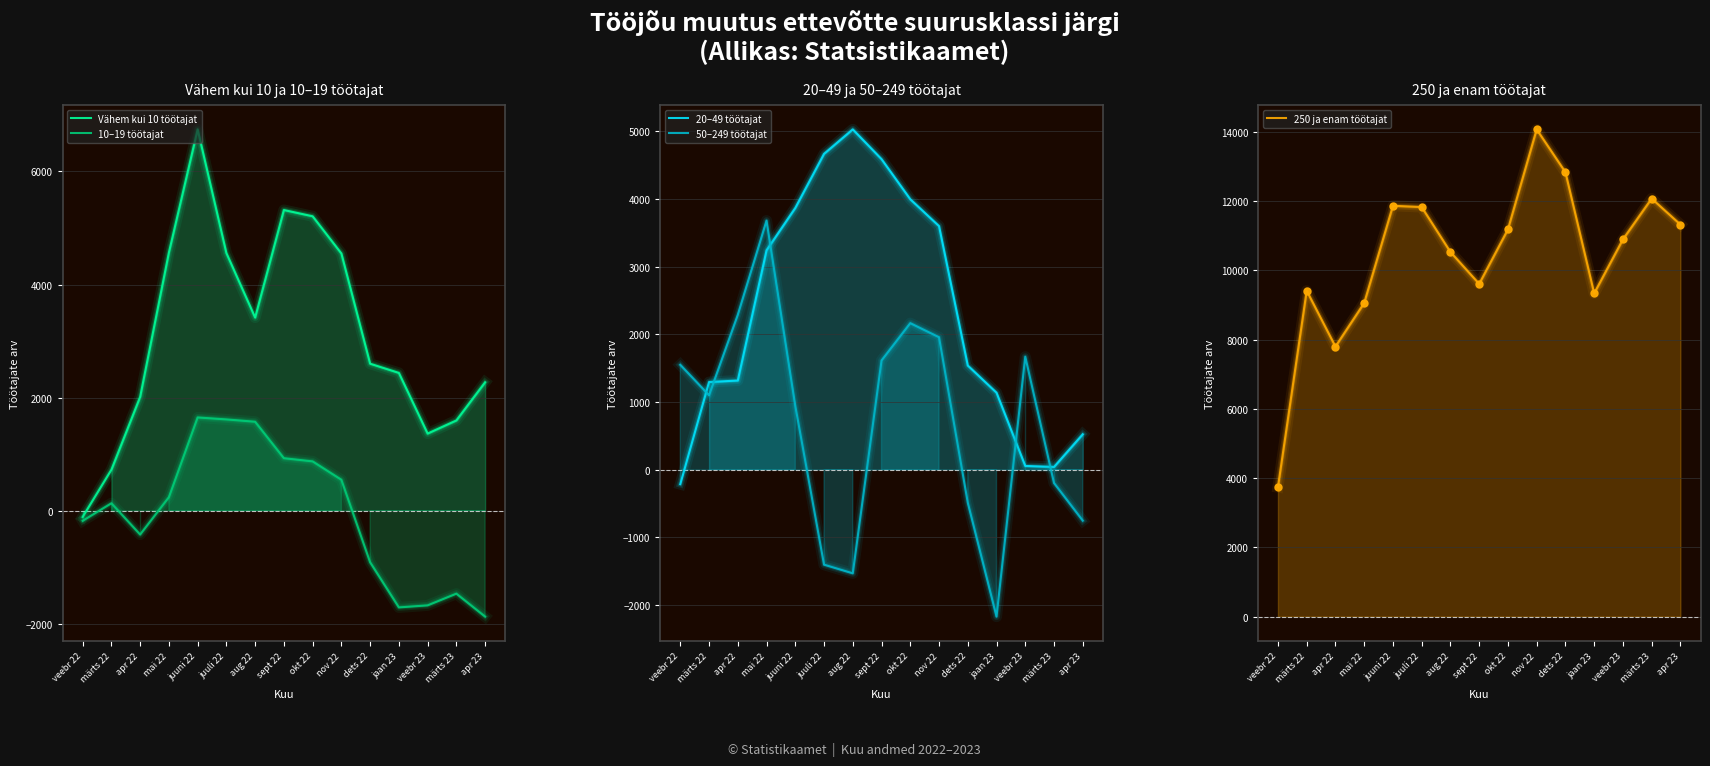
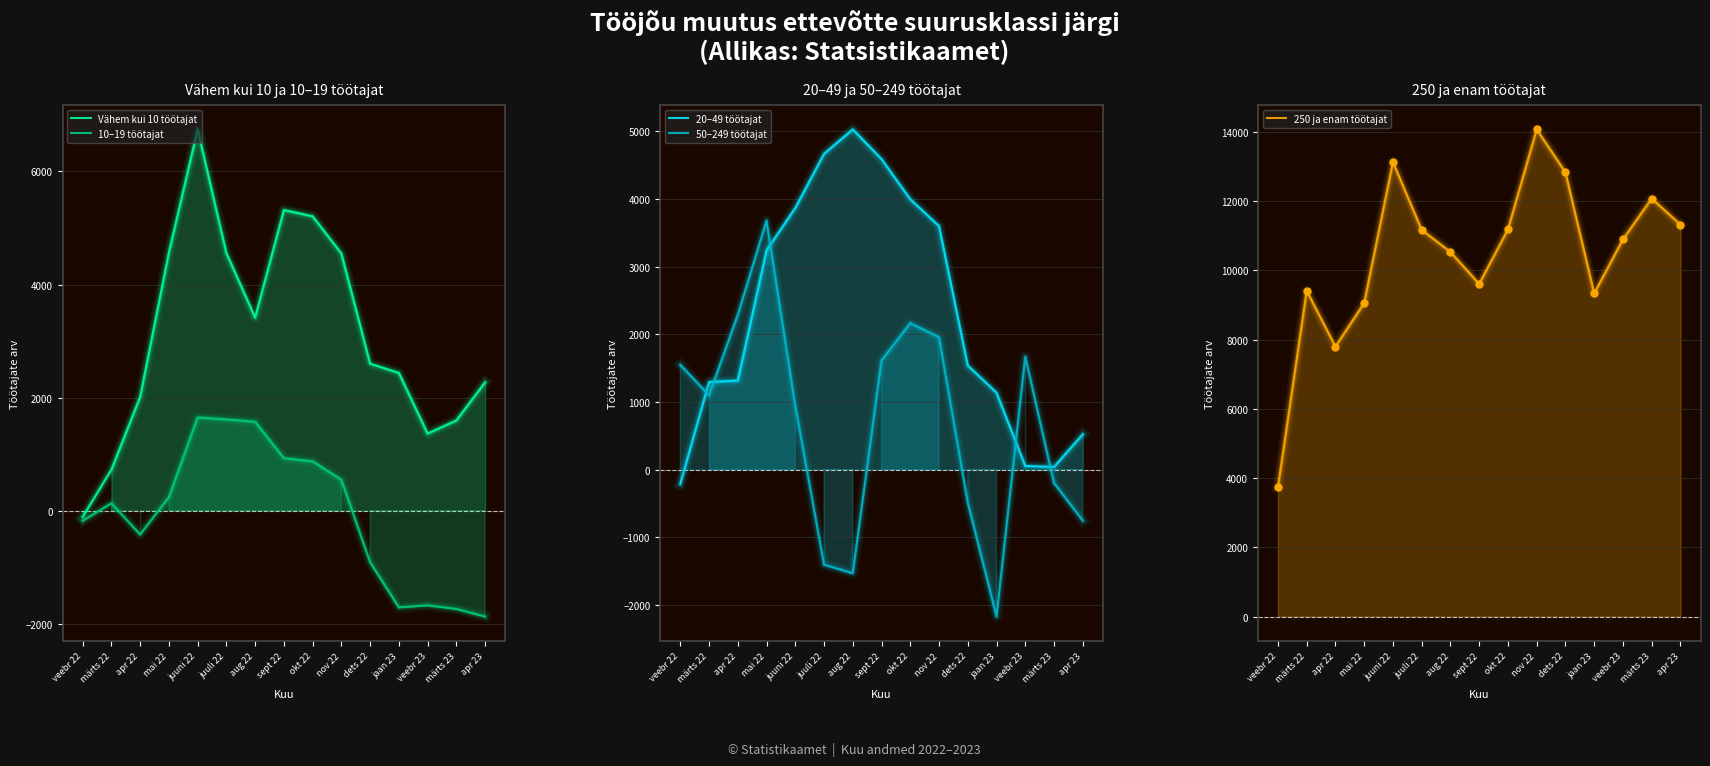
Vähem kui 10 ja 10–19 töötajat, 10–19 töötajat, märts 23: -1500 -> -1700
250 ja enam töötajat, juuni 22: 11900 -> 13100
250 ja enam töötajat, juuli 22: 11800 -> 11200
